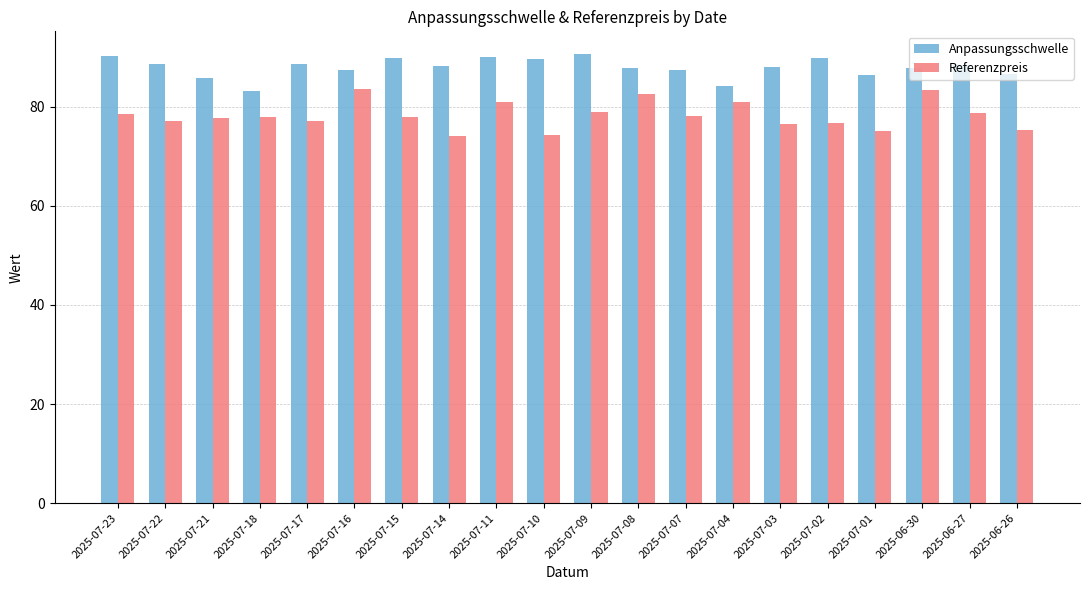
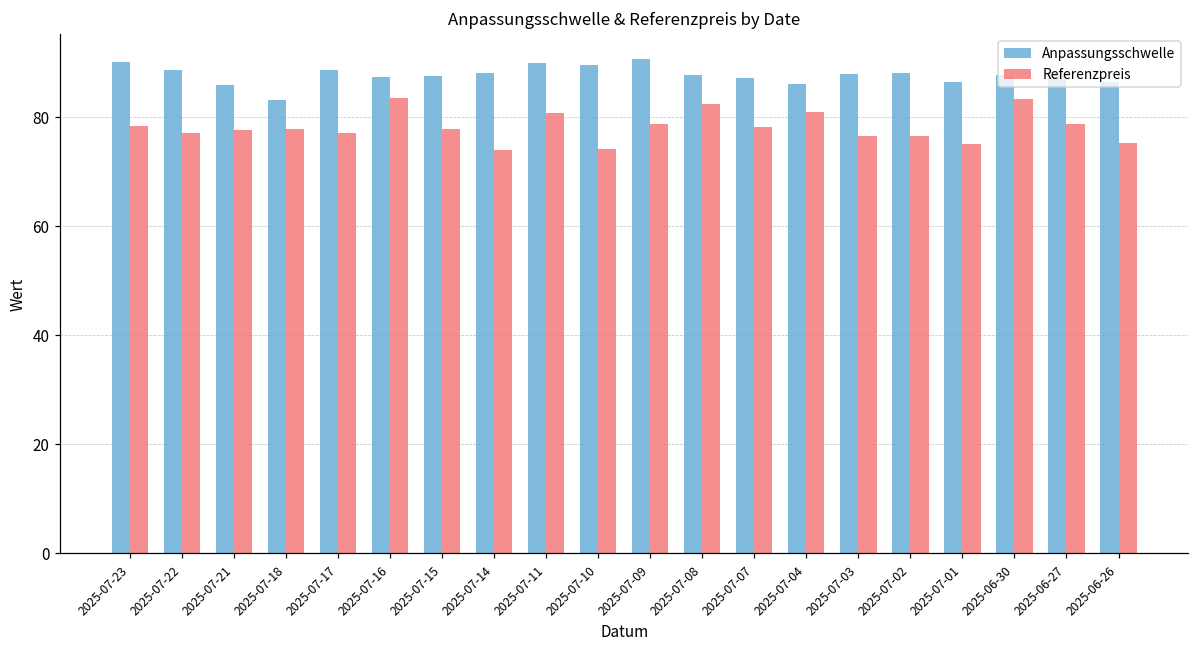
Anpassungsschwelle, 2025-07-15: 90 -> 88
Anpassungsschwelle, 2025-07-04: 84 -> 86
Anpassungsschwelle, 2025-07-02: 90 -> 88
